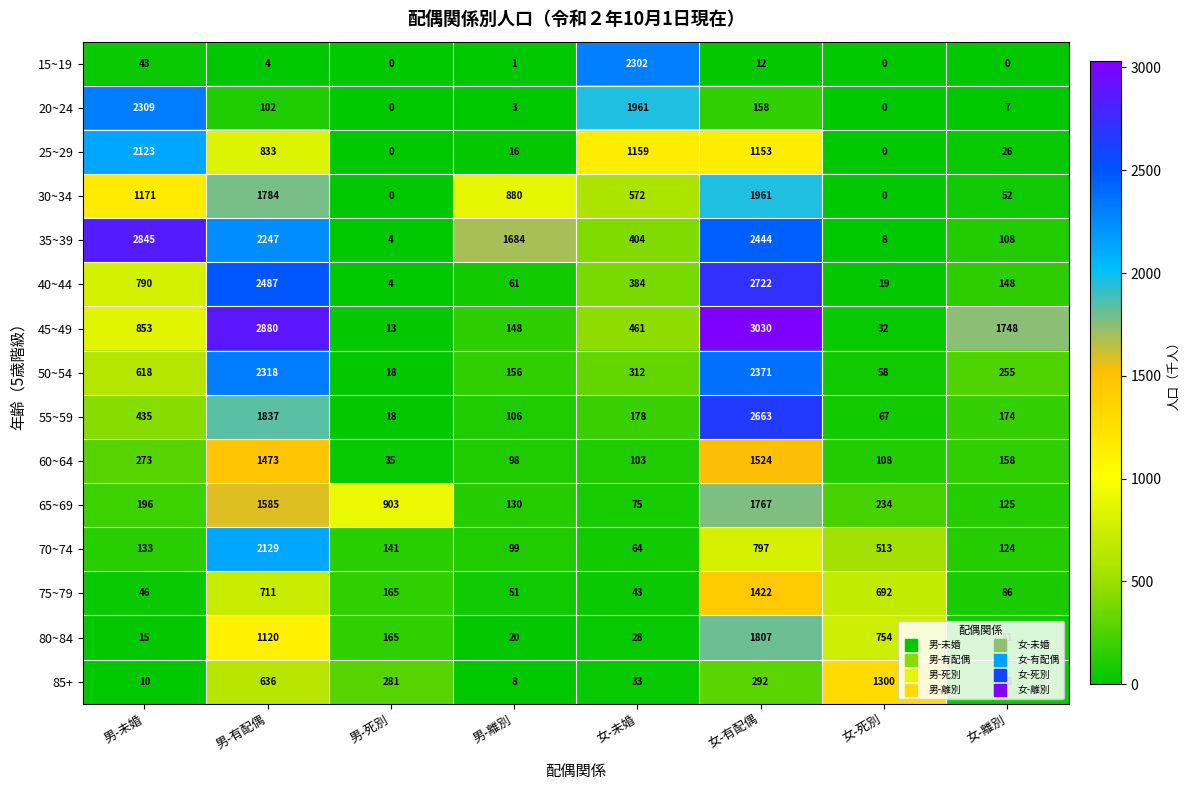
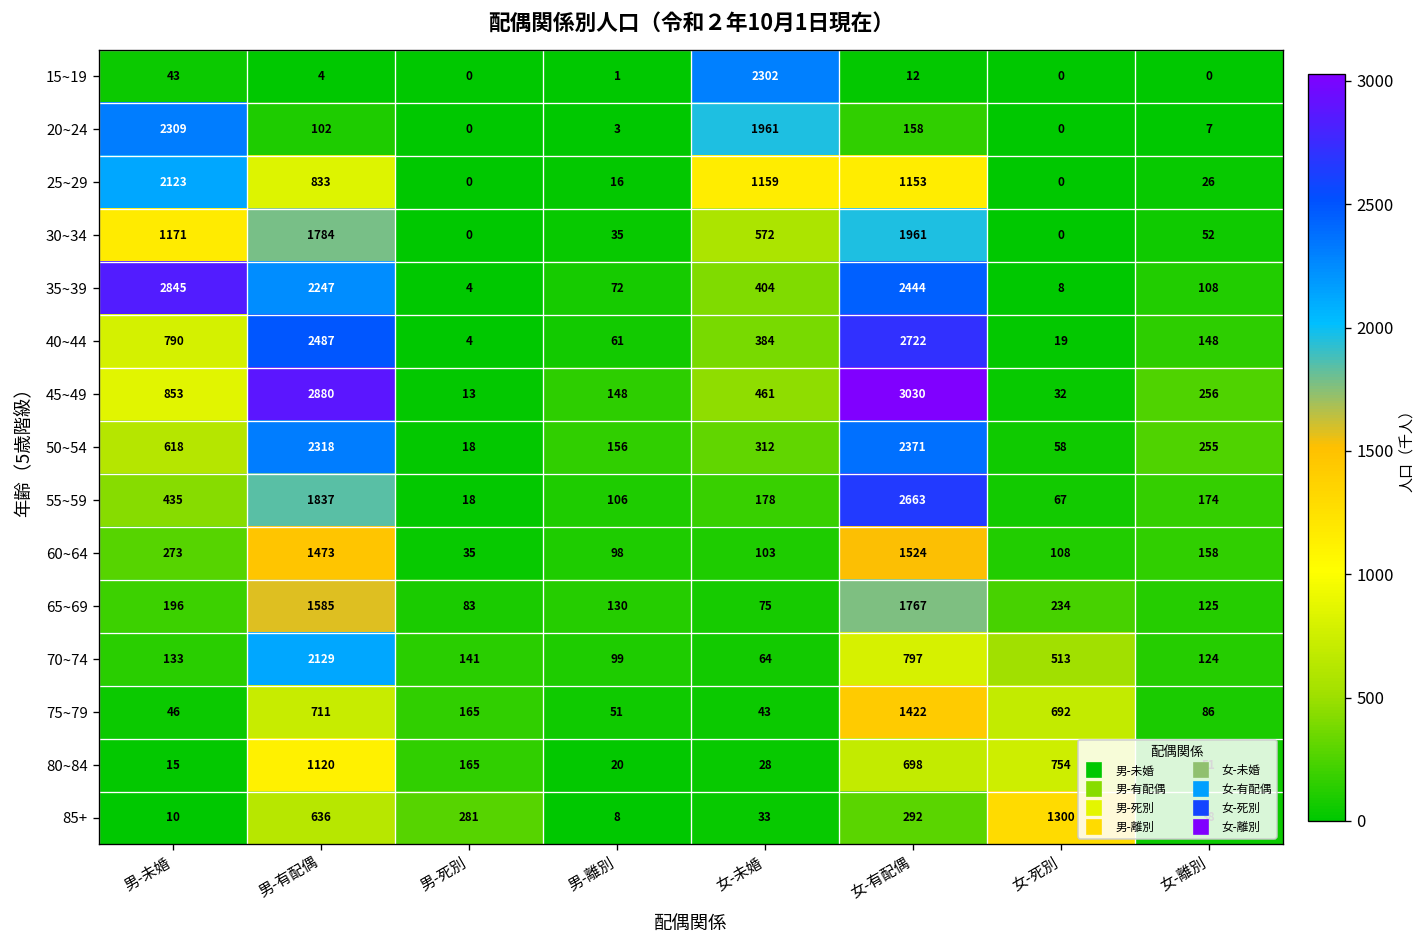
30~34, 男-離別: 880 -> 35
35~39, 男-離別: 1684 -> 72
45~49, 女-離別: 1748 -> 256
65~69, 男-死別: 903 -> 83
80~84, 女-有配偶: 1807 -> 698
